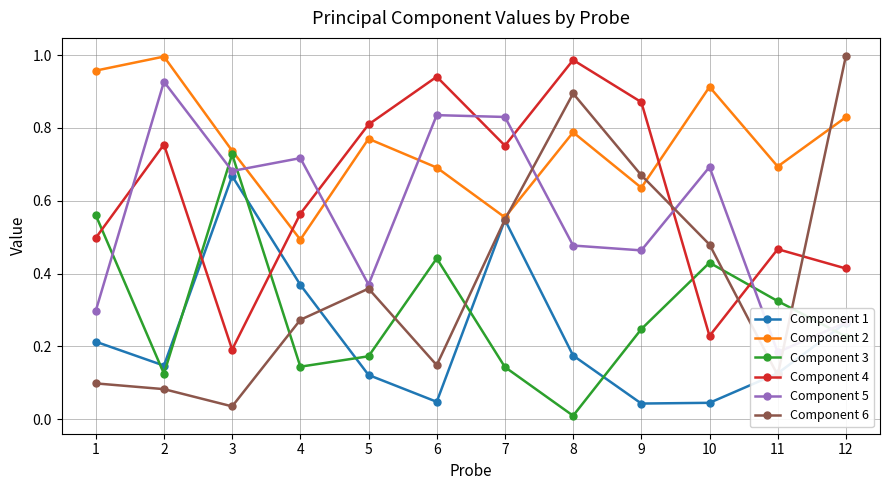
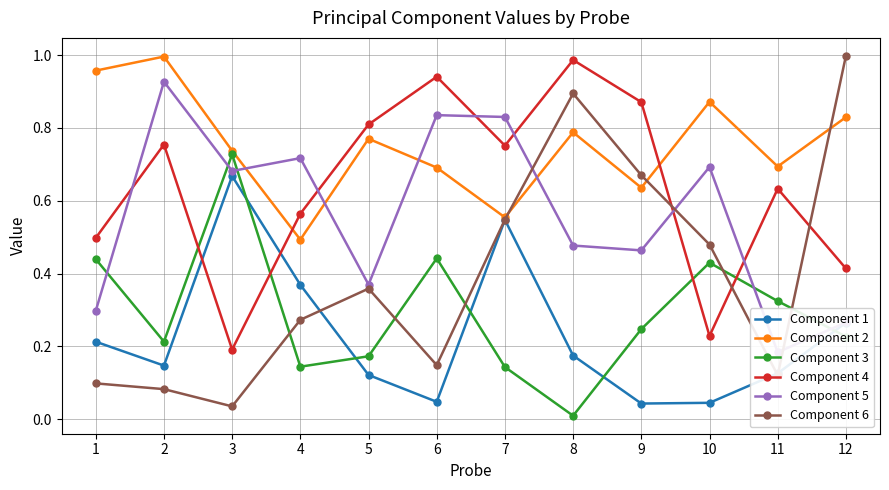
Component 3, 1: 0.56 -> 0.44
Component 3, 2: 0.12 -> 0.21
Component 2, 10: 0.91 -> 0.87
Component 4, 11: 0.47 -> 0.63
